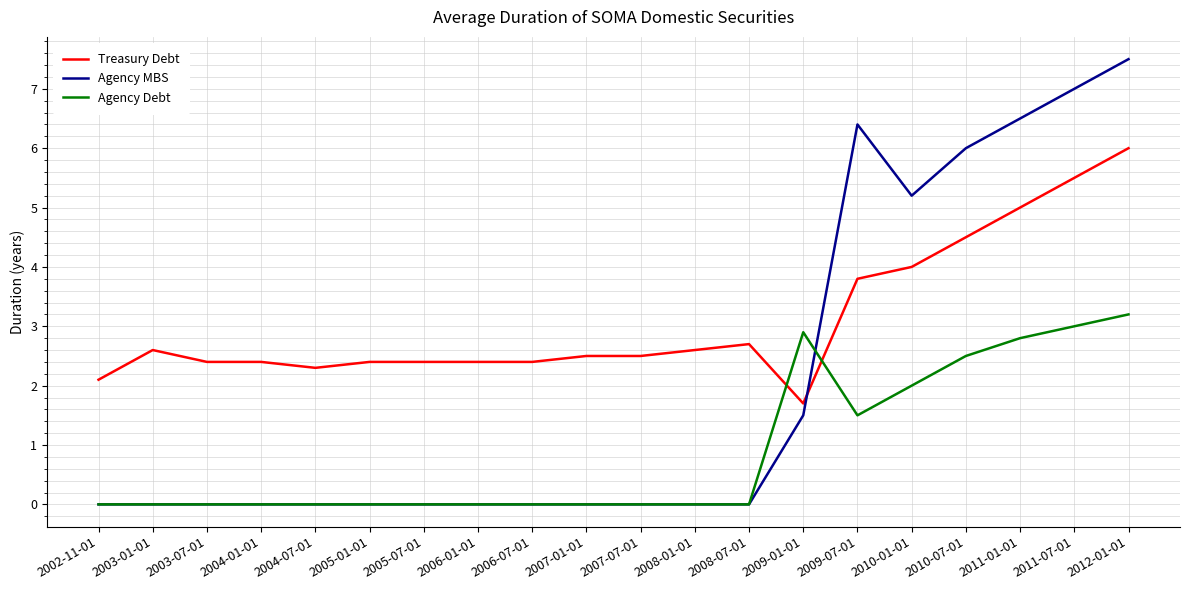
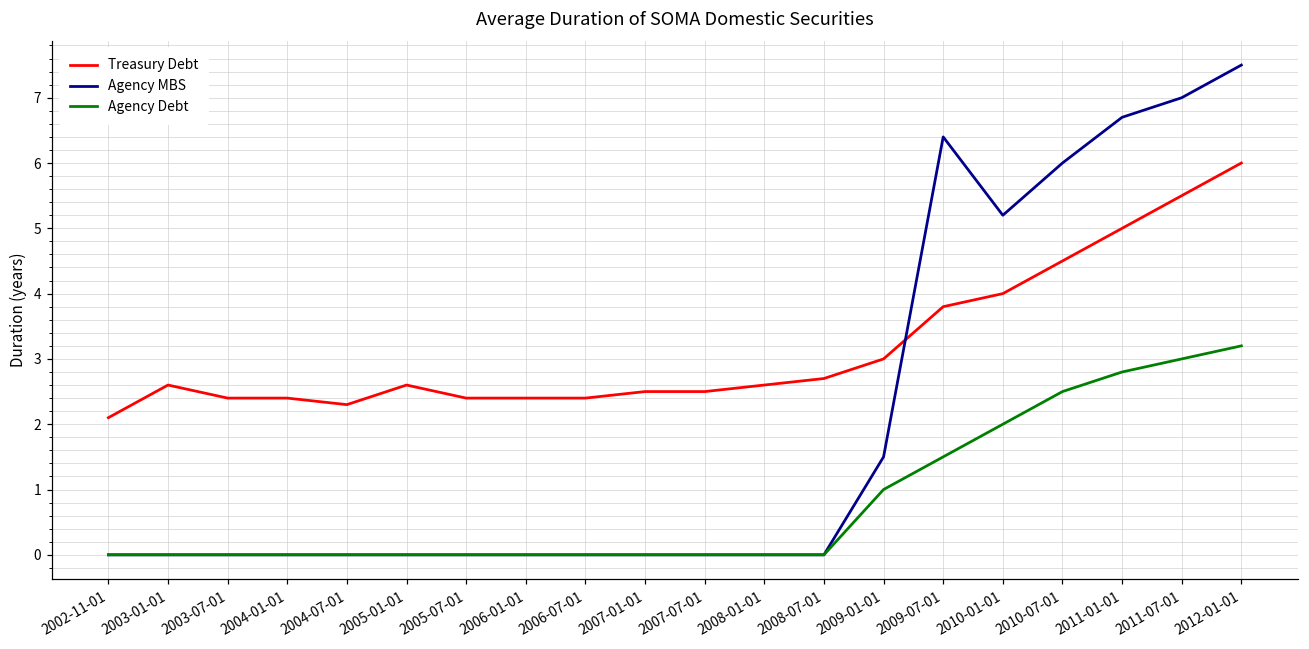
Treasury Debt, 2005-01-01: 2.4 -> 2.6
Treasury Debt, 2009-01-01: 1.7 -> 3.0
Agency Debt, 2009-01-01: 2.9 -> 1.0
Agency MBS, 2011-01-01: 6.5 -> 6.7
